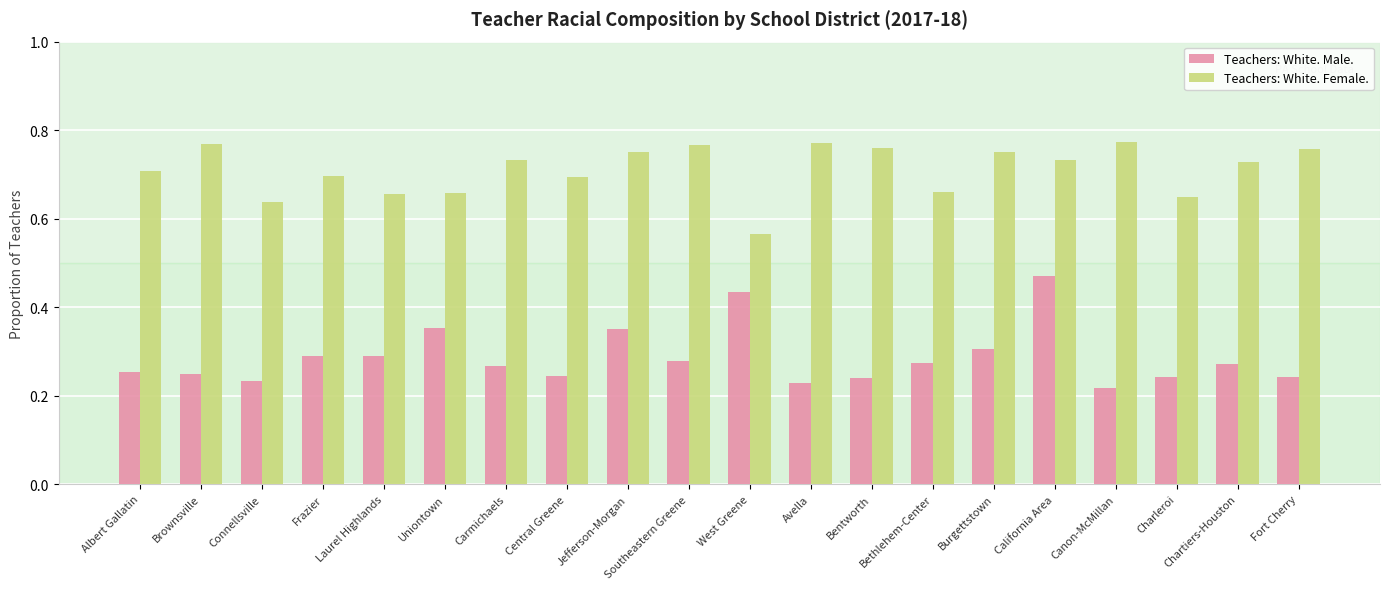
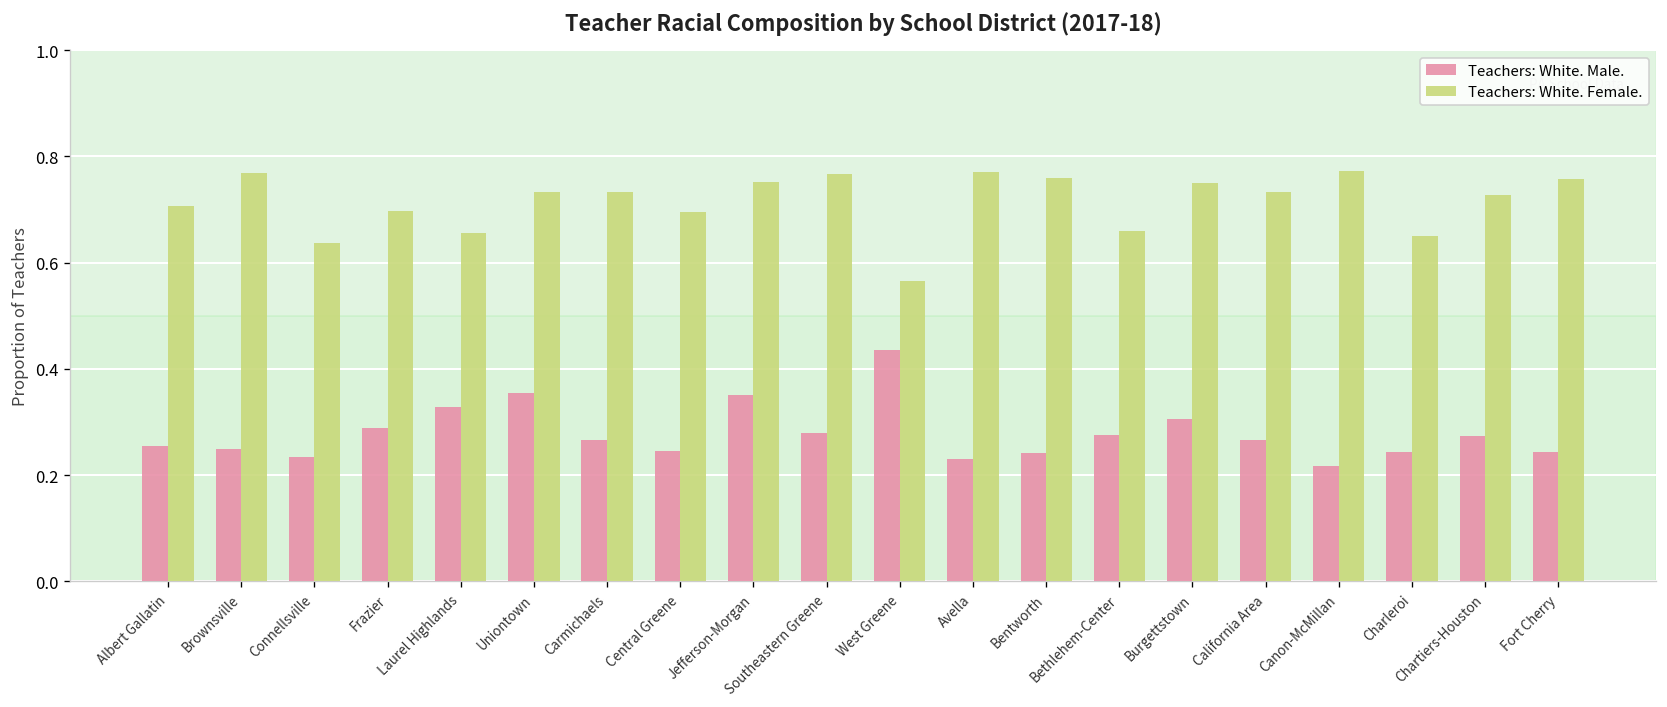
Teachers: White. Male., Laurel Highlands: 0.29 -> 0.33
Teachers: White. Female., Uniontown: 0.66 -> 0.73
Teachers: White. Male., California Area: 0.47 -> 0.27
